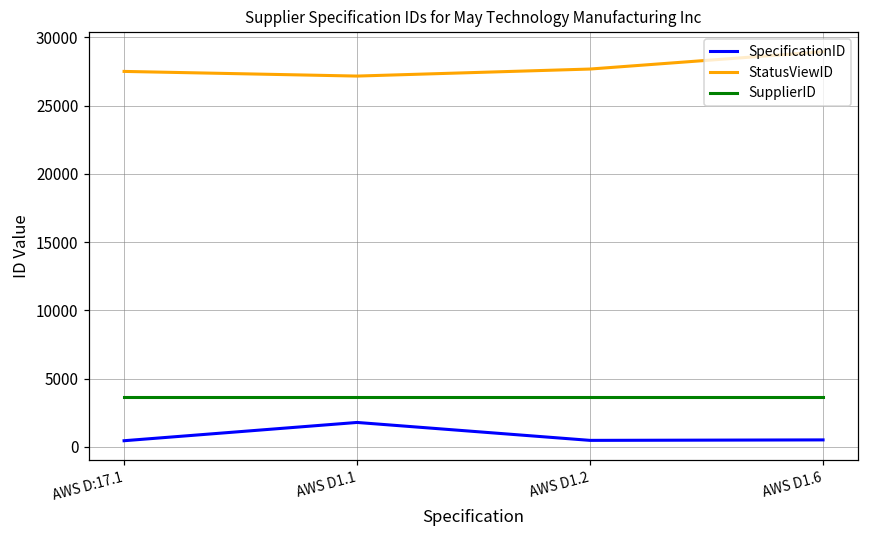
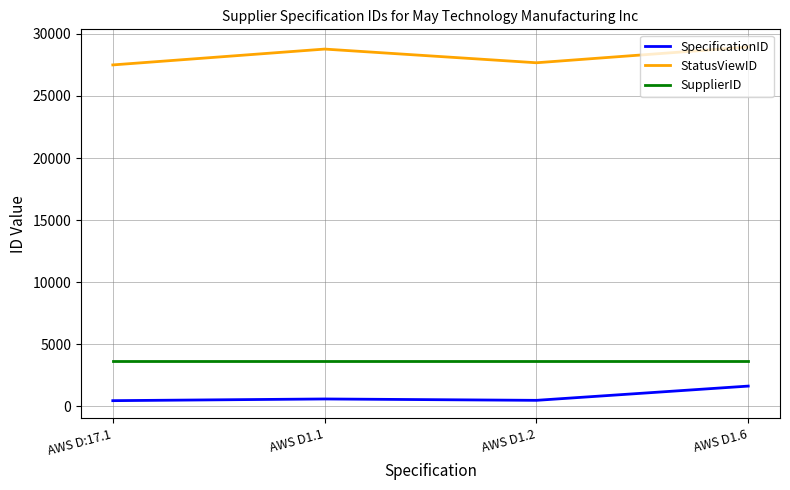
SpecificationID, AWS D1.1: 1800 -> 600
StatusViewID, AWS D1.1: 27200 -> 28800
SpecificationID, AWS D1.6: 500 -> 1600
